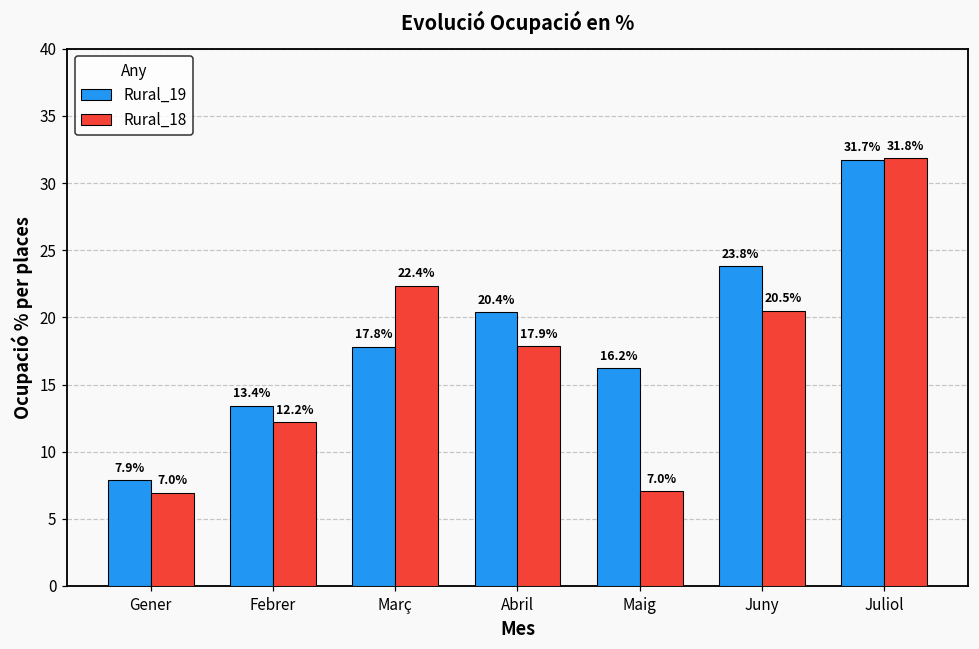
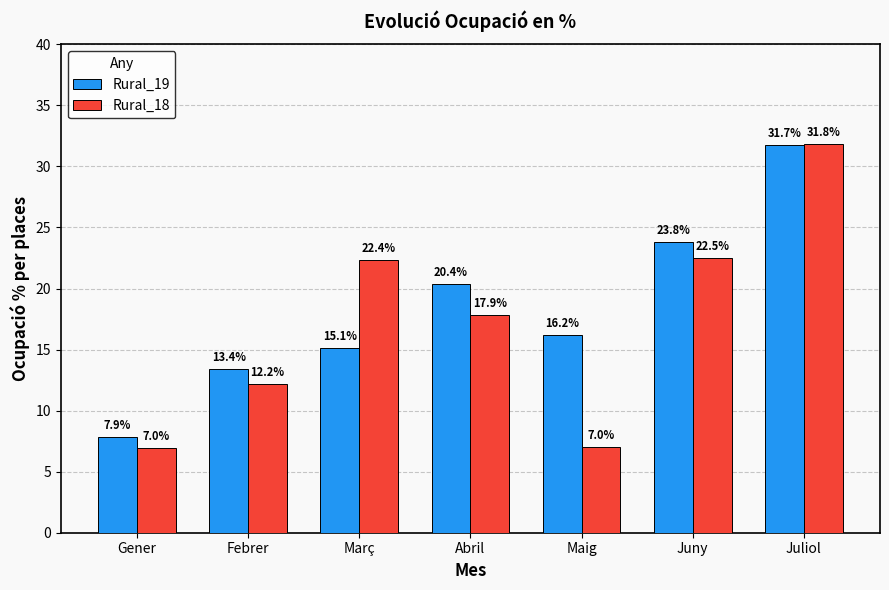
Rural_19, Març: 17.8% -> 15.1%
Rural_18, Juny: 20.5% -> 22.5%
